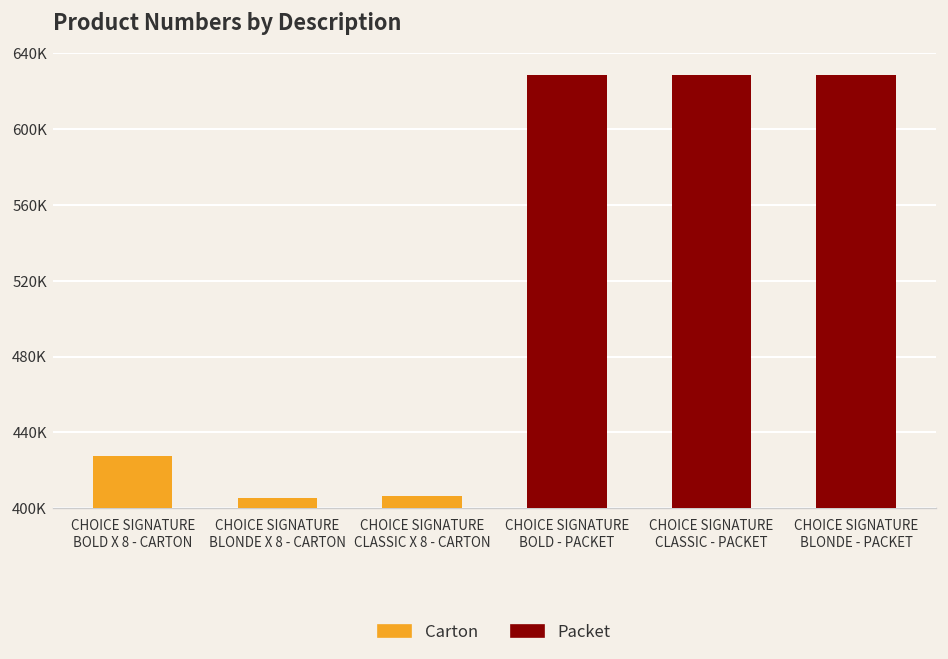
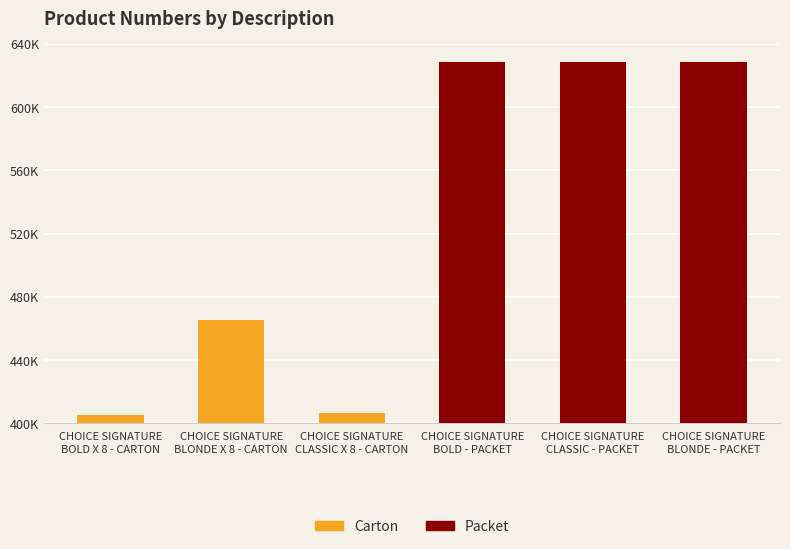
CHOICE SIGNATURE BOLD X 8 - CARTON: 428000 -> 406000
CHOICE SIGNATURE BLONDE X 8 - CARTON: 406000 -> 466000
